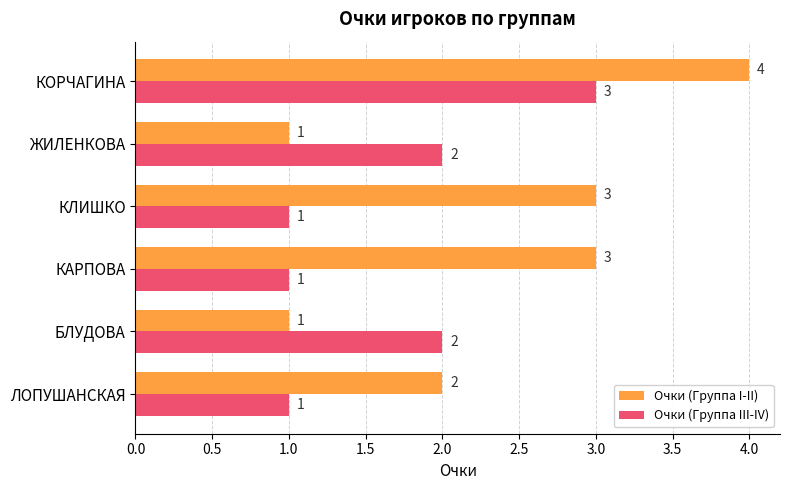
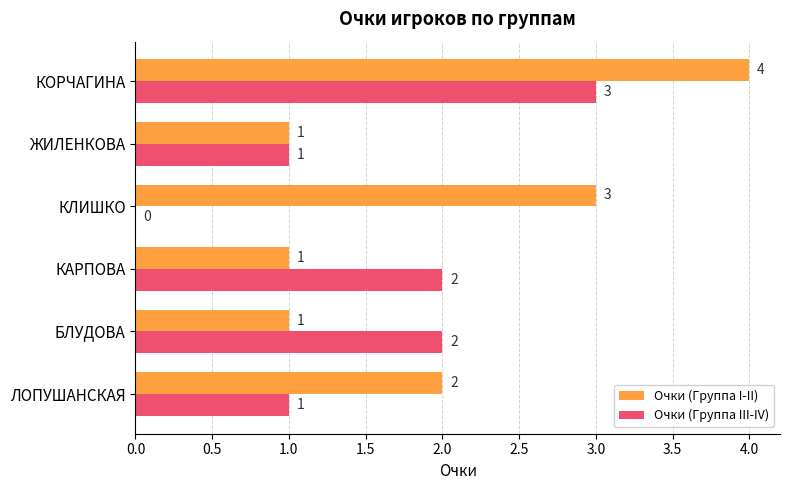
Очки (Группа III-IV), ЖИЛЕНКОВА: 2 -> 1
Очки (Группа III-IV), КЛИШКО: 1 -> 0
Очки (Группа I-II), КАРПОВА: 3 -> 1
Очки (Группа III-IV), КАРПОВА: 1 -> 2
